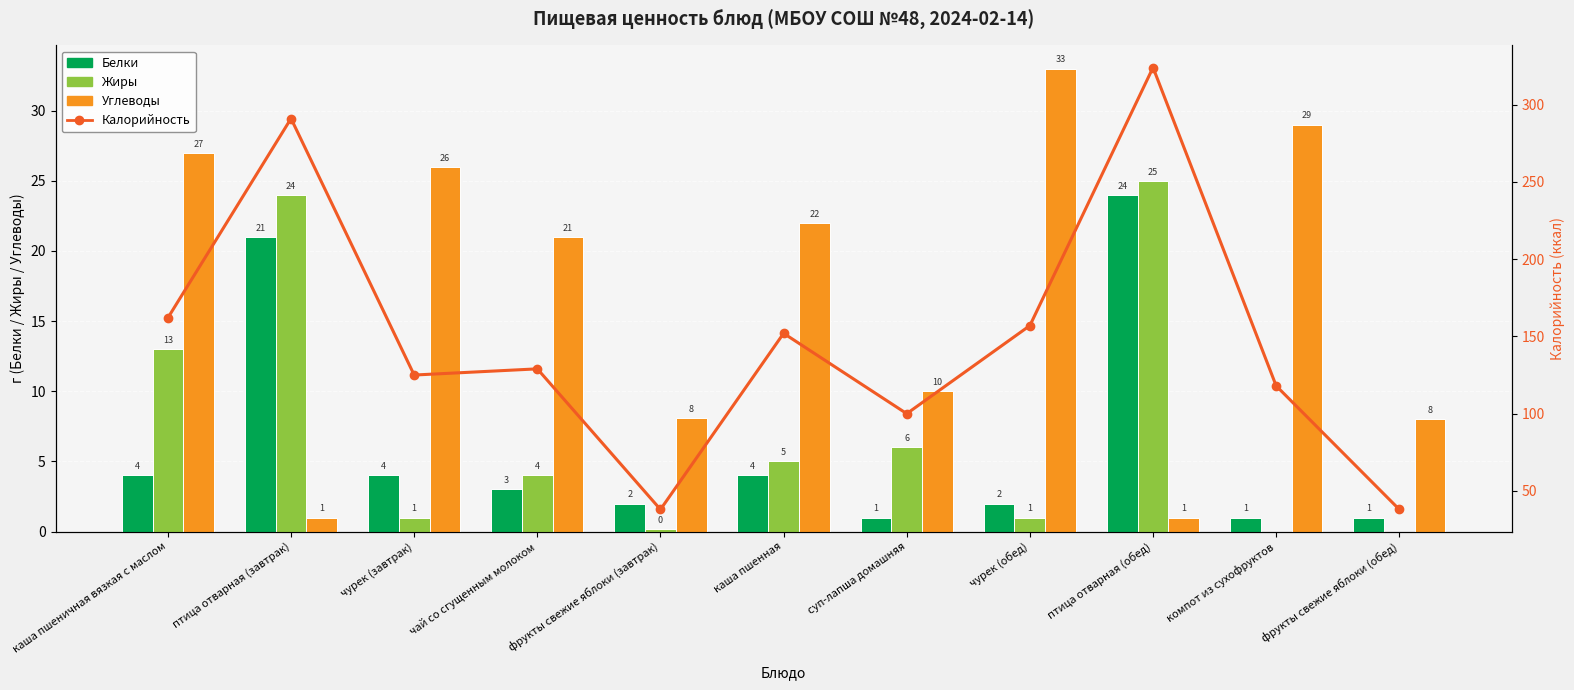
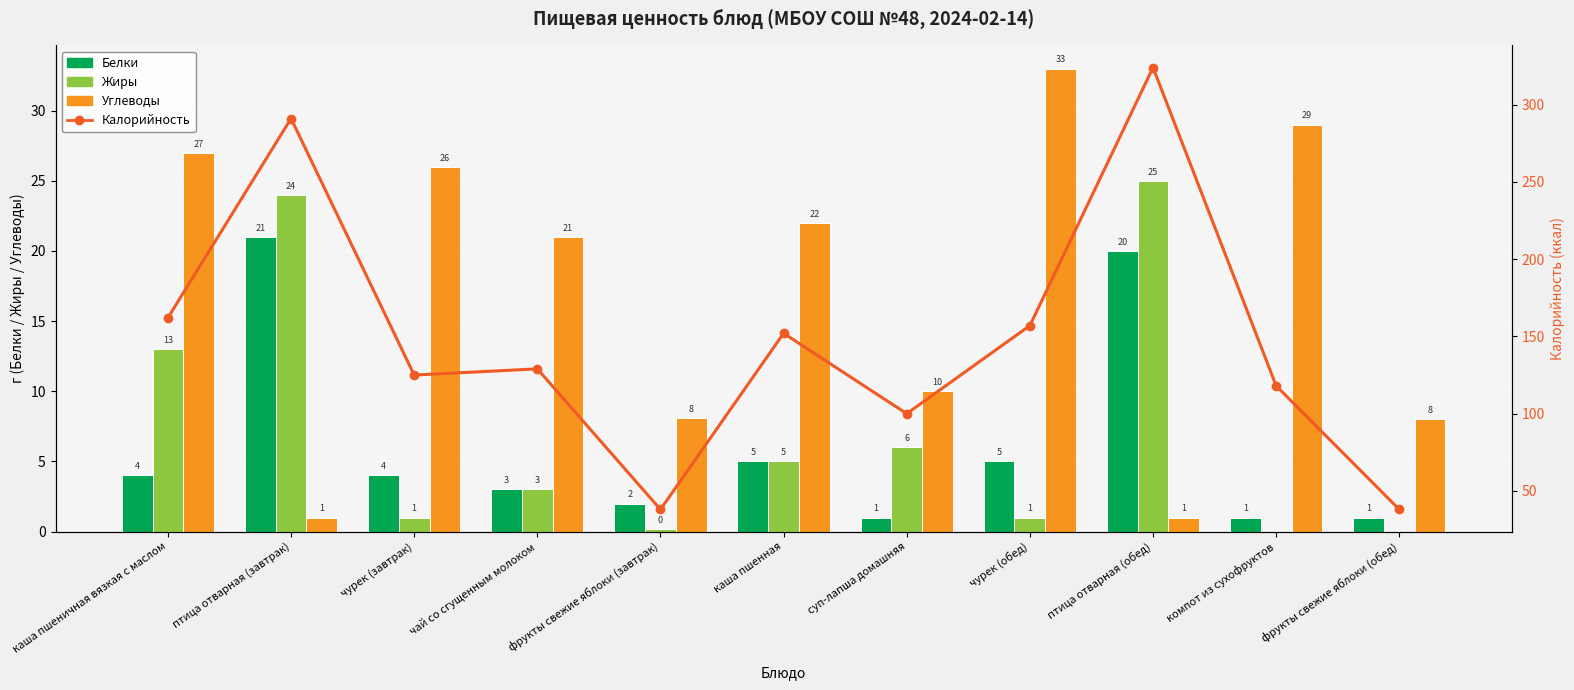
Жиры, чай со сгущенным молоком: 4 -> 3
Белки, каша пшенная: 4 -> 5
Белки, чурек (обед): 2 -> 5
Белки, птица отварная (обед): 24 -> 20
